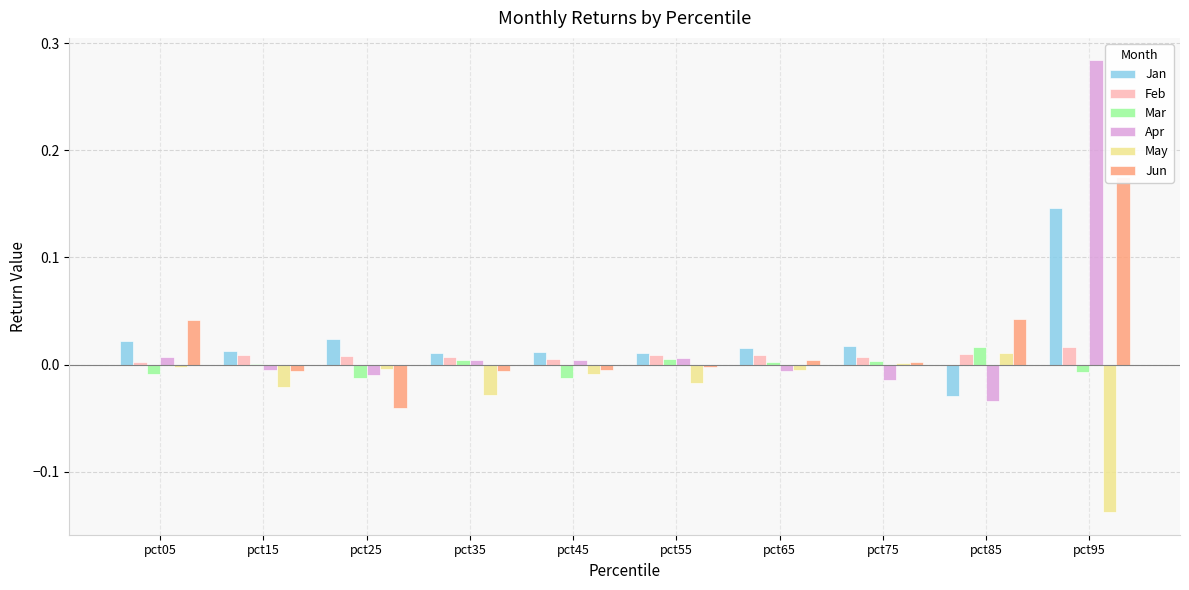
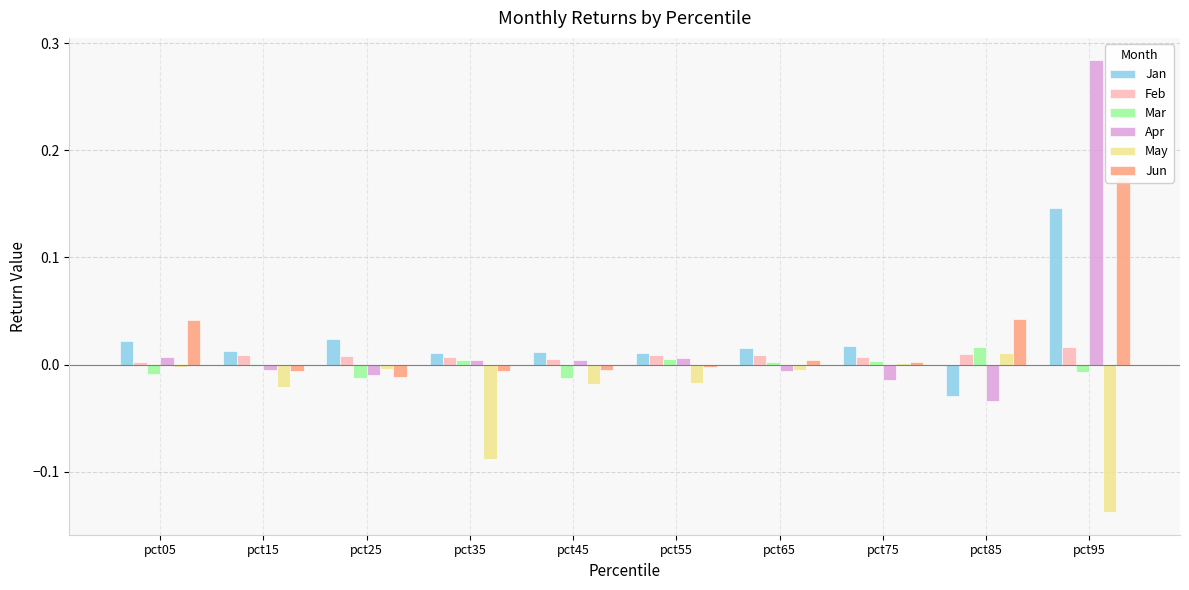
Jun, pct25: -0.041 -> -0.012
May, pct35: -0.028 -> -0.088
May, pct45: -0.009 -> -0.018
